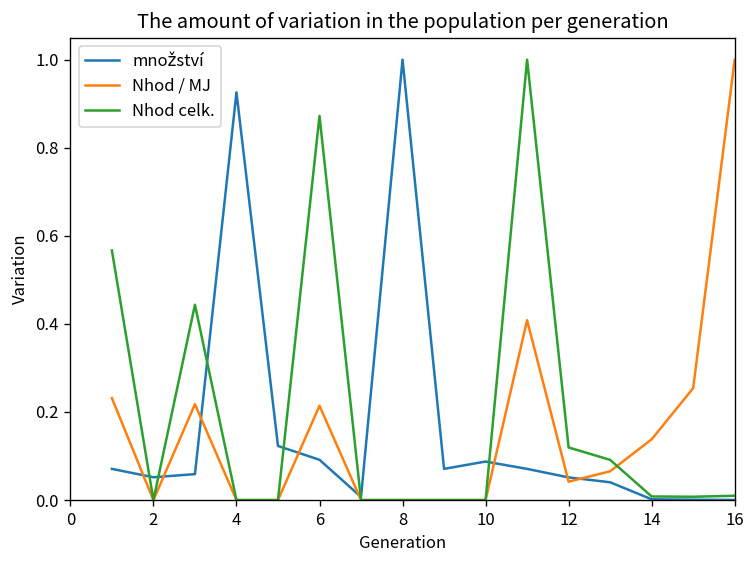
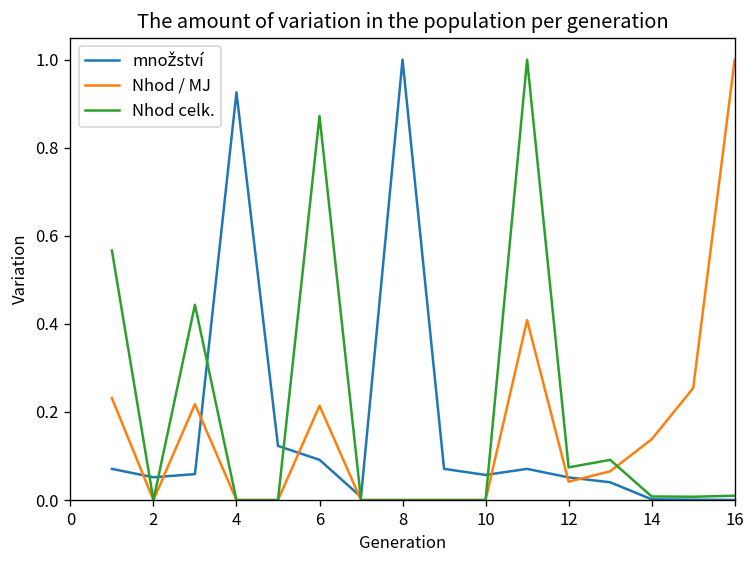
množství, 10: 0.09 -> 0.06
Nhod celk., 12: 0.12 -> 0.07
